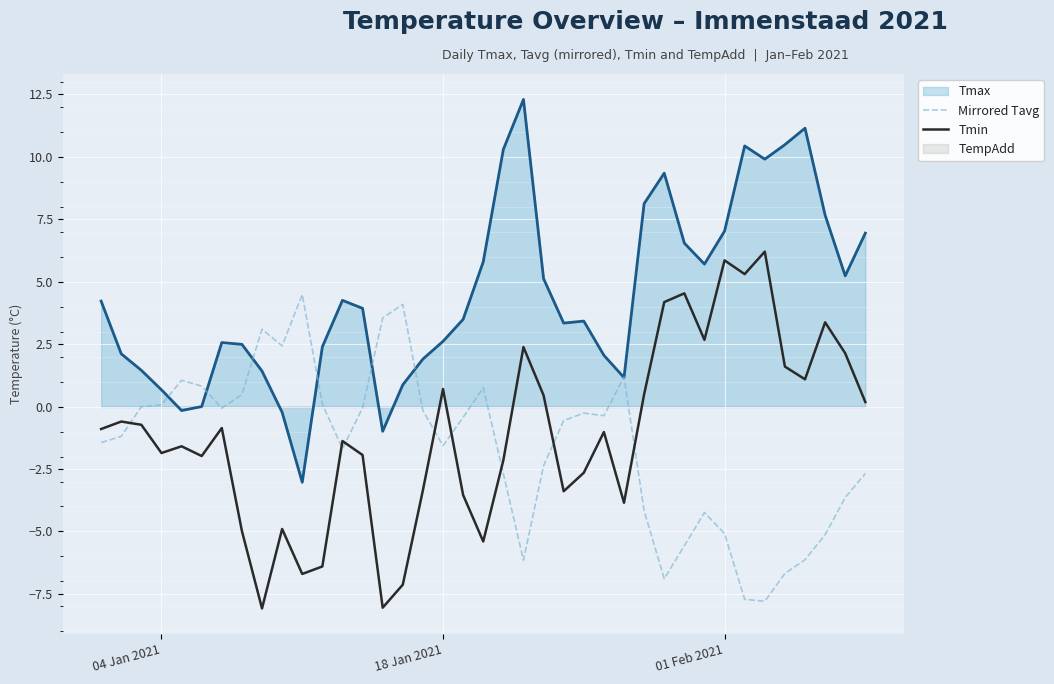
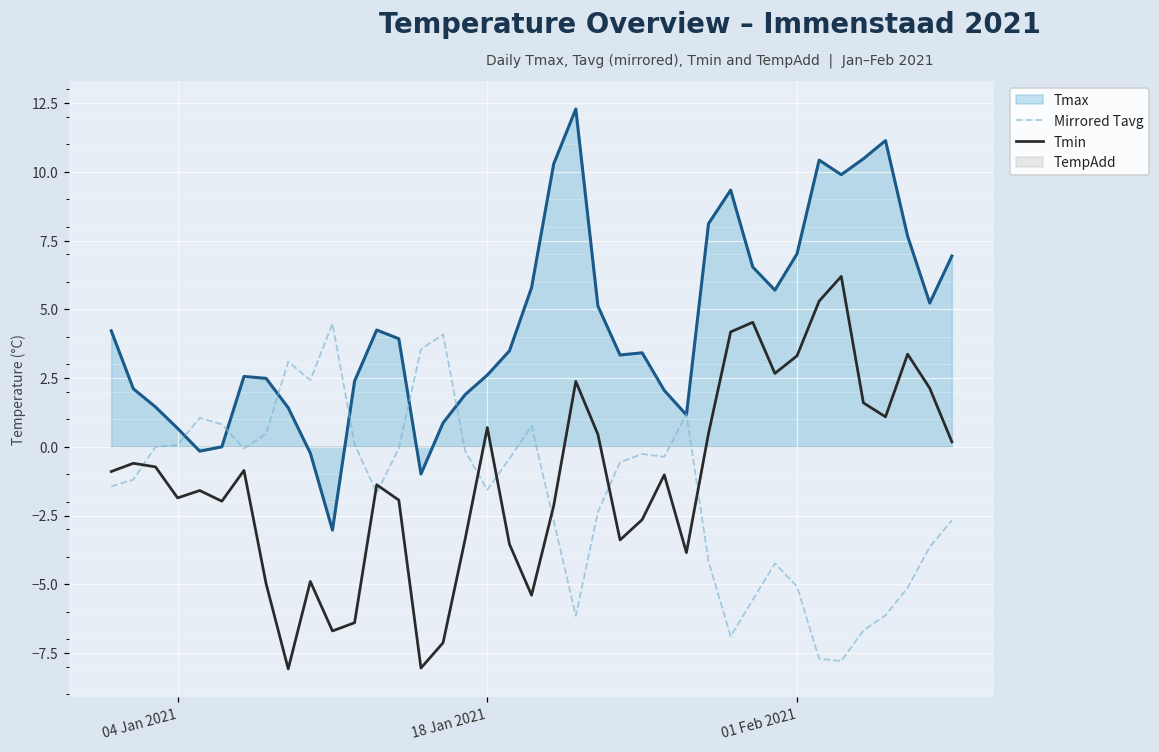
Tmin, 01 Feb 2021: 5.9 -> 3.3
